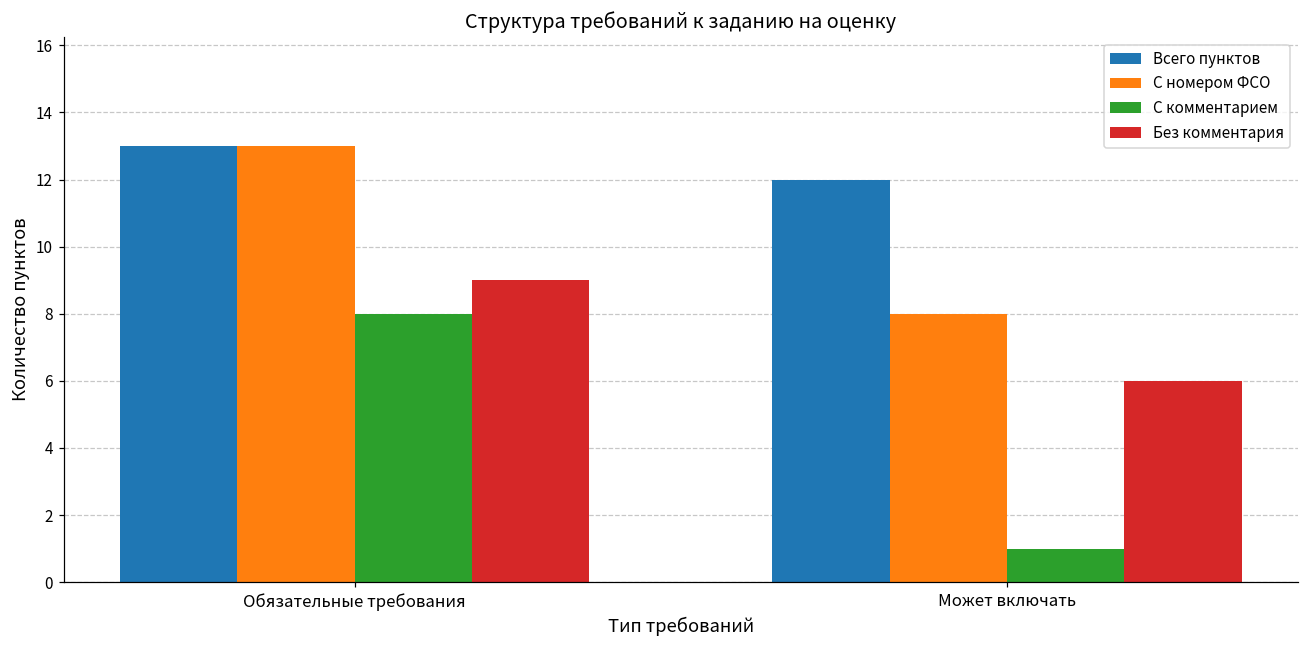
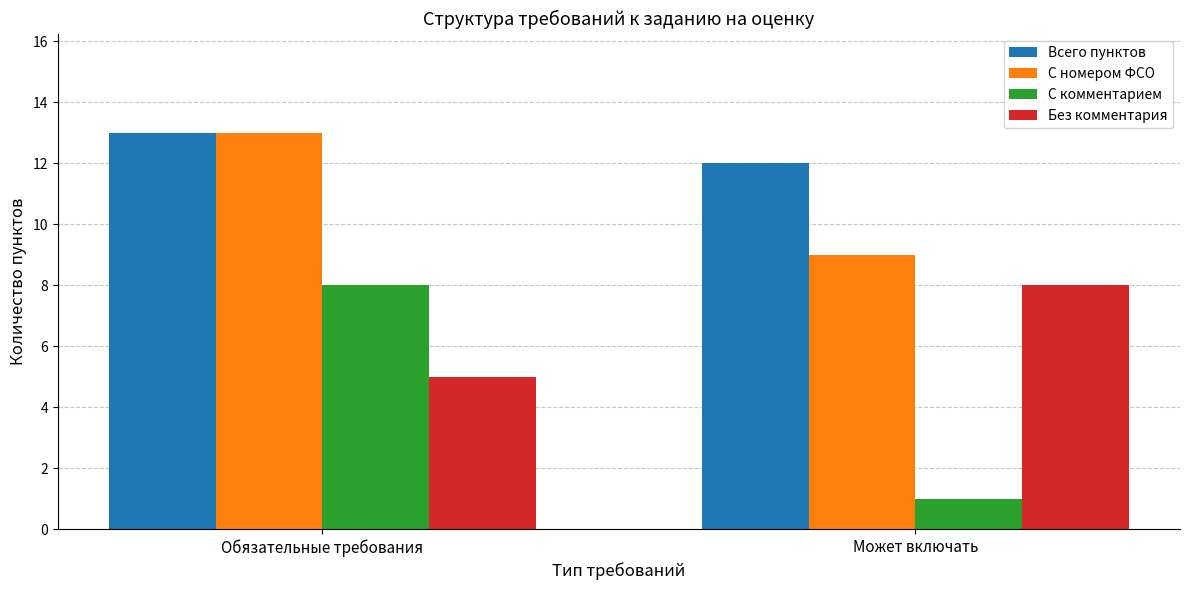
Без комментария, Обязательные требования: 9 -> 5
С номером ФСО, Может включать: 8 -> 9
Без комментария, Может включать: 6 -> 8
